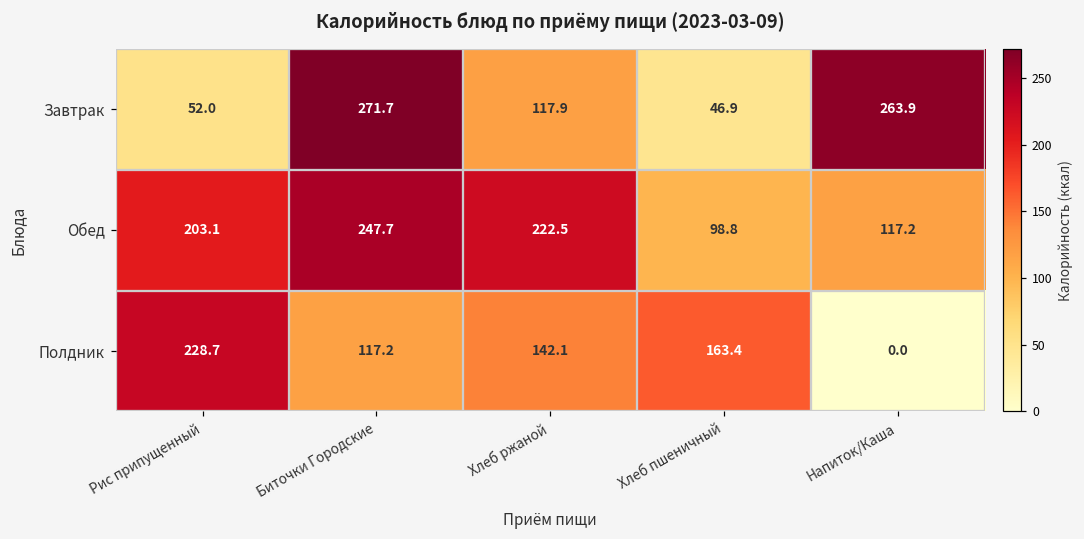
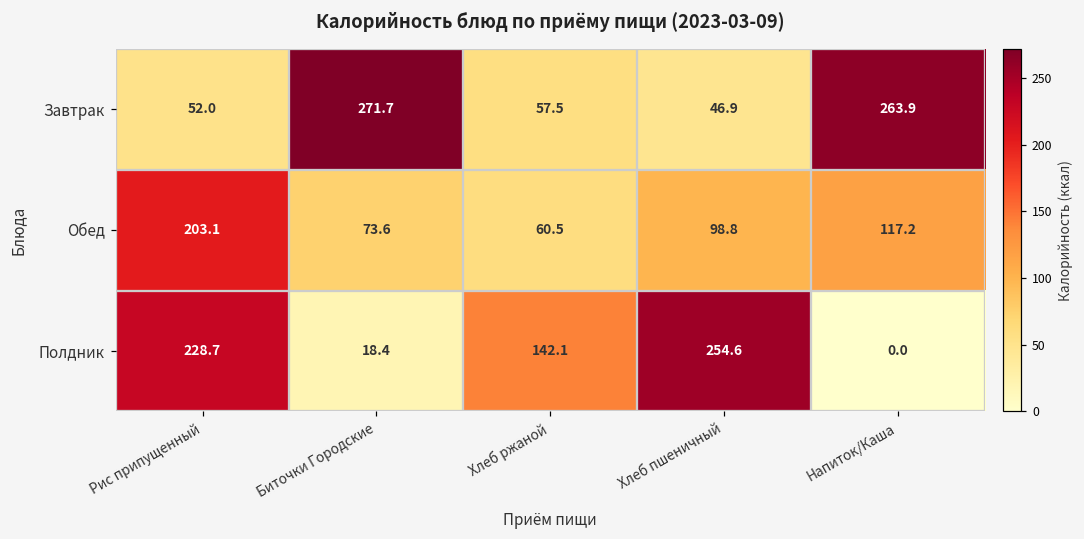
Завтрак, Хлеб ржаной: 117.9 -> 57.5
Обед, Биточки Городские: 247.7 -> 73.6
Обед, Хлеб ржаной: 222.5 -> 60.5
Полдник, Биточки Городские: 117.2 -> 18.4
Полдник, Хлеб пшеничный: 163.4 -> 254.6
